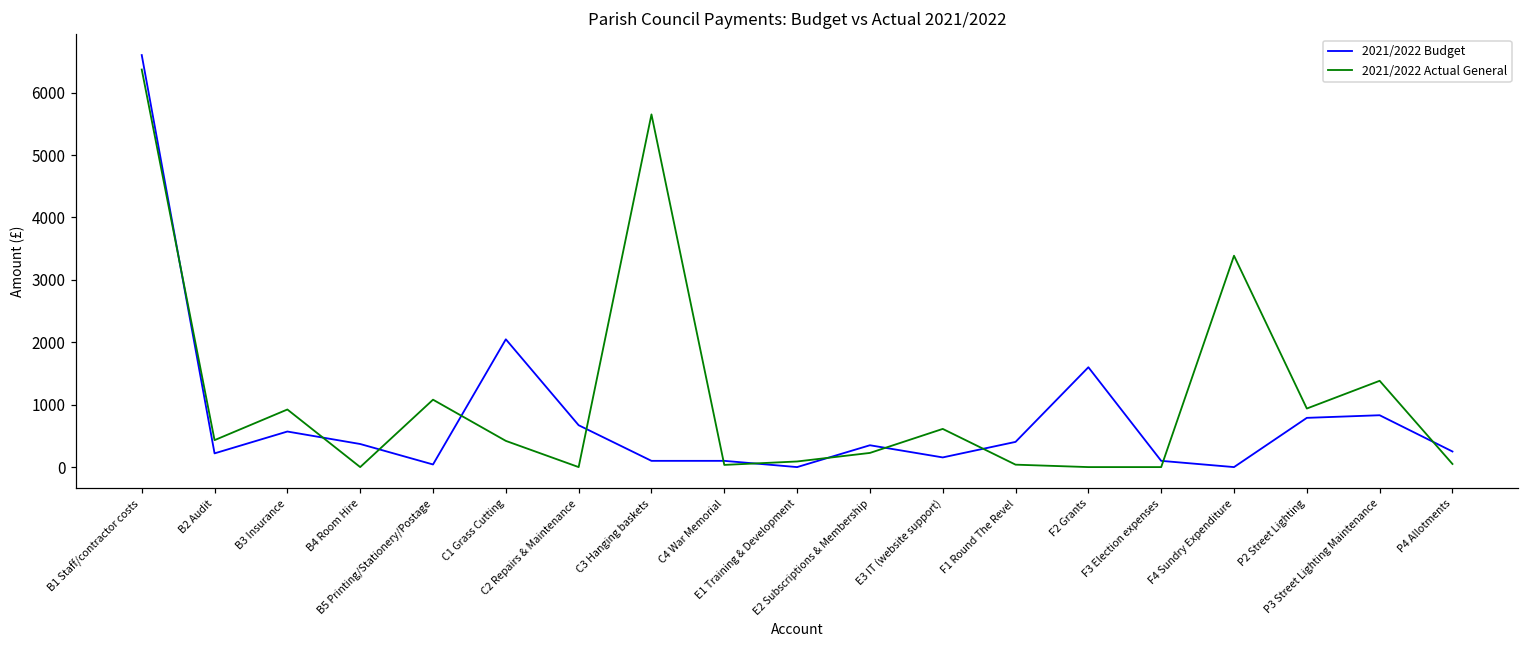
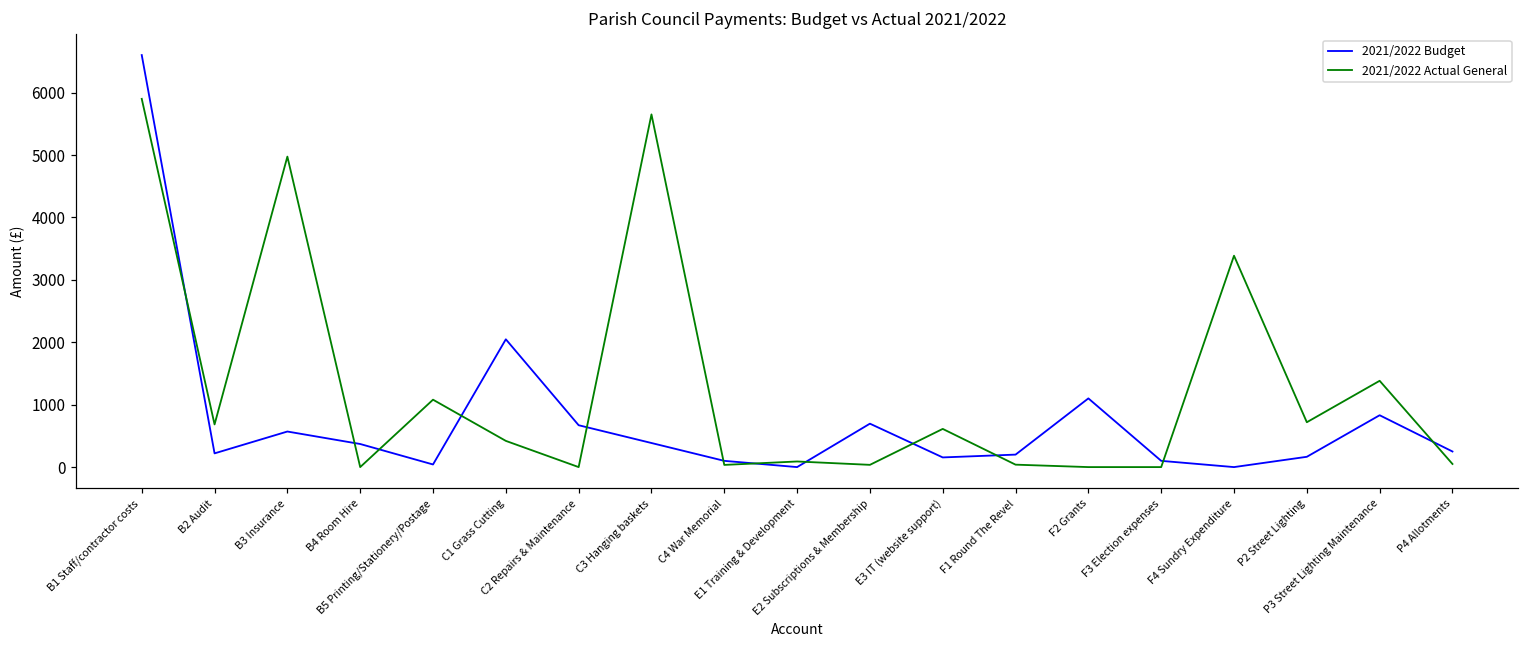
2021/2022 Actual General, B1 Staff/contractor costs: 6400 -> 5900
2021/2022 Actual General, B2 Audit: 400 -> 700
2021/2022 Actual General, B3 Insurance: 900 -> 5000
2021/2022 Budget, C3 Hanging baskets: 100 -> 400
2021/2022 Budget, E2 Subscriptions & Membership: 400 -> 700
2021/2022 Actual General, E2 Subscriptions & Membership: 200 -> 0
2021/2022 Budget, F1 Round The Revel: 400 -> 200
2021/2022 Budget, F2 Grants: 1600 -> 1100
2021/2022 Budget, P2 Street Lighting: 800 -> 200
2021/2022 Actual General, P2 Street Lighting: 900 -> 700
